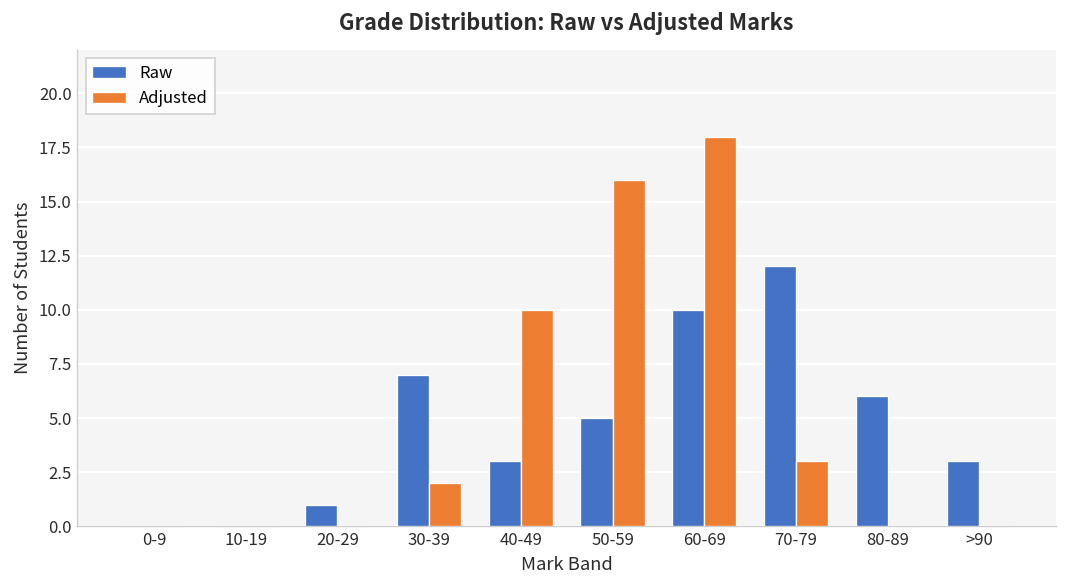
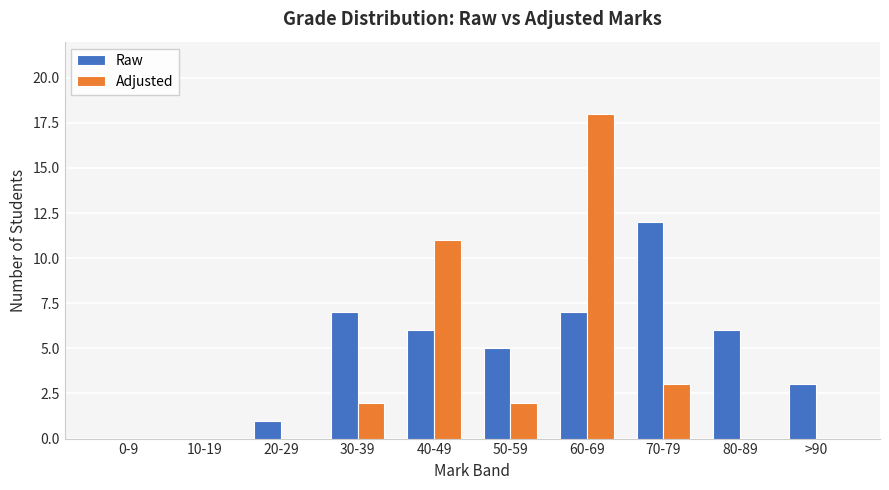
Raw, 40-49: 3 -> 6
Adjusted, 40-49: 10 -> 11
Adjusted, 50-59: 16 -> 2
Raw, 60-69: 10 -> 7
